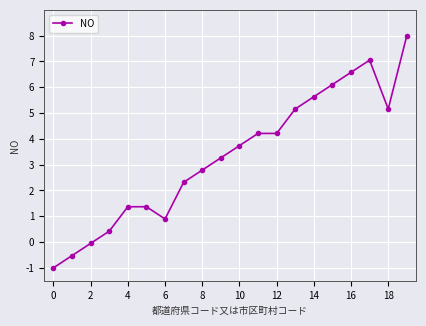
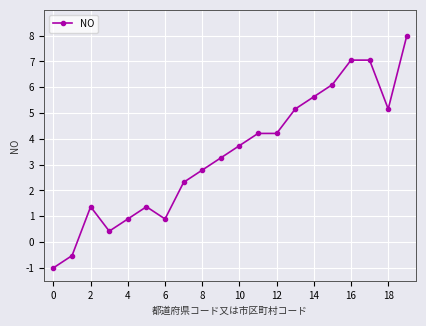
2: -0.1 -> 1.4
4: 1.4 -> 0.9
16: 6.6 -> 7.1
